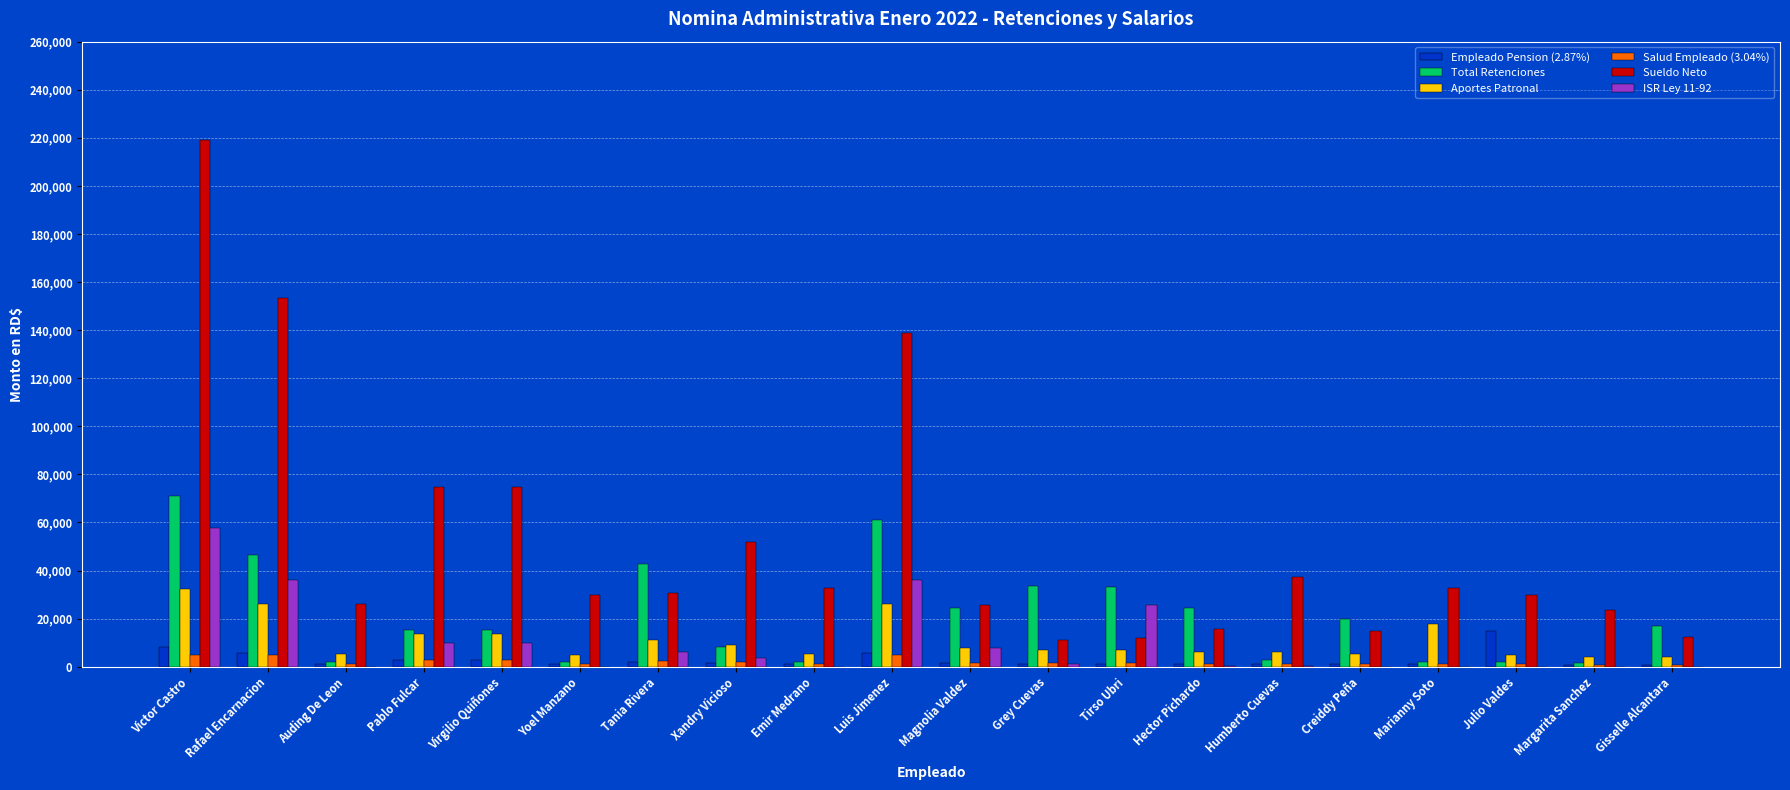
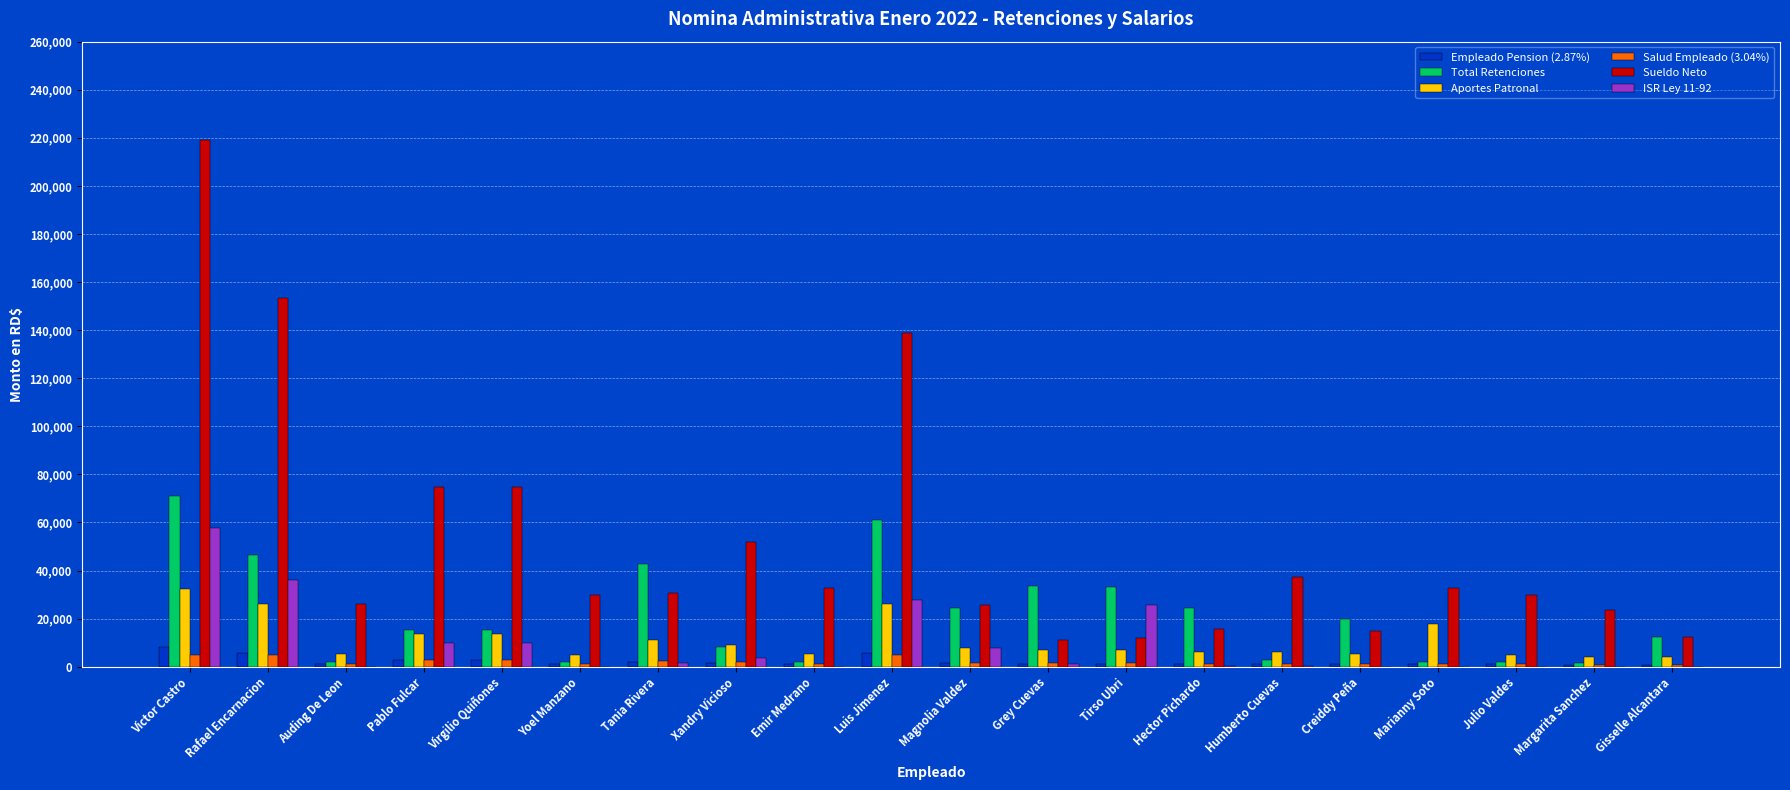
ISR Ley 11-92, Tania Rivera: 6,000 -> 2,000
ISR Ley 11-92, Luis Jimenez: 36,000 -> 28,000
Empleado Pension (2.87%), Julio Valdes: 15,000 -> 1,000
Total Retenciones, Gisselle Alcantara: 17,000 -> 13,000
